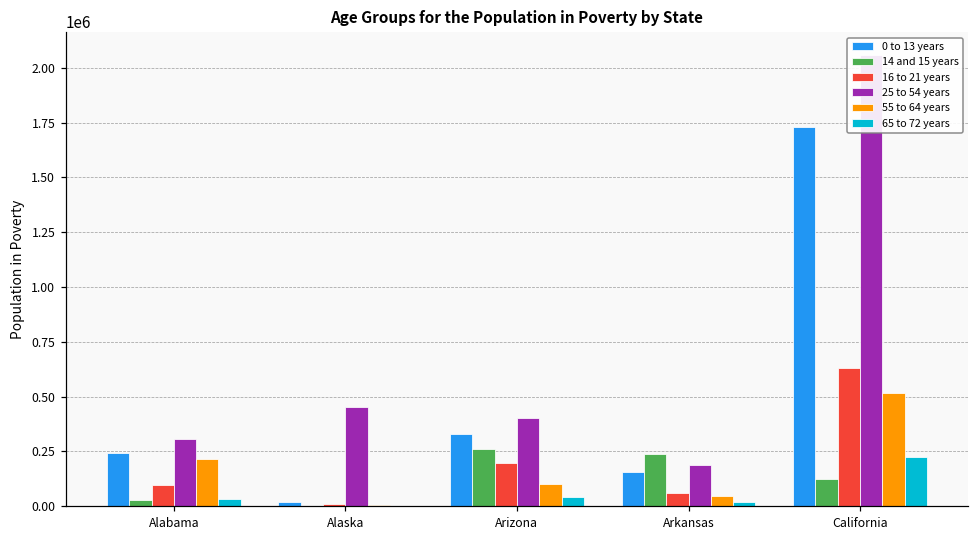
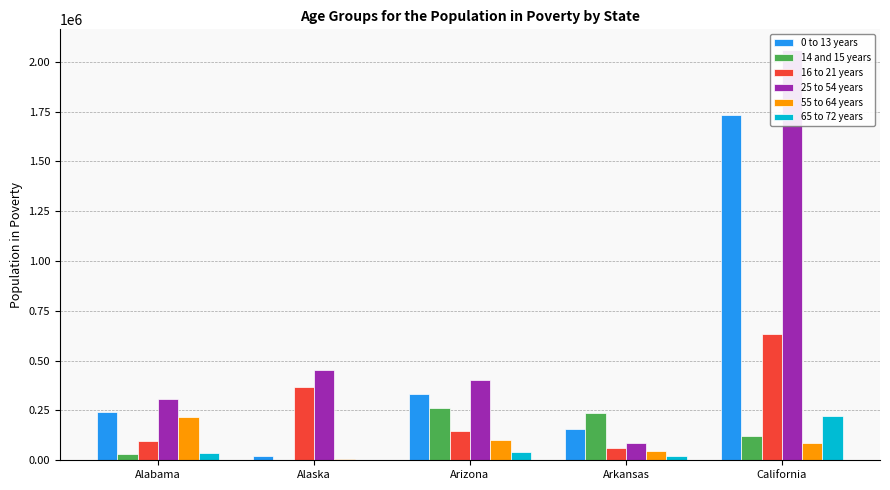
16 to 21 years, Alaska: 10000 -> 370000
16 to 21 years, Arizona: 200000 -> 140000
25 to 54 years, Arkansas: 190000 -> 90000
55 to 64 years, California: 520000 -> 80000
